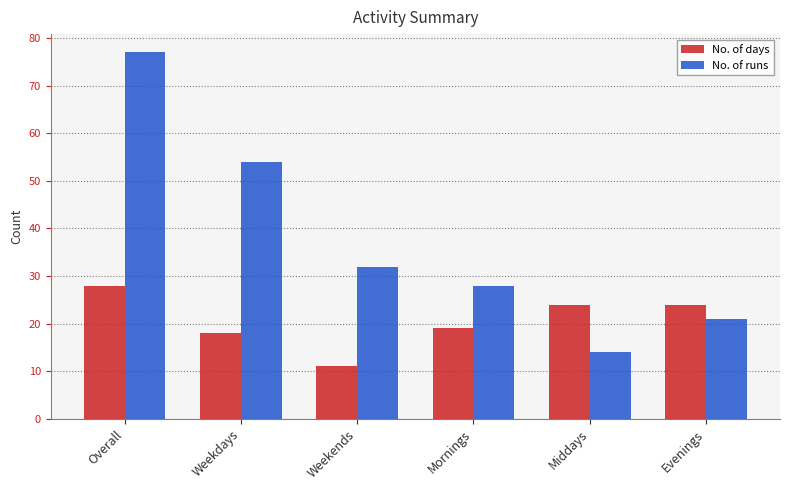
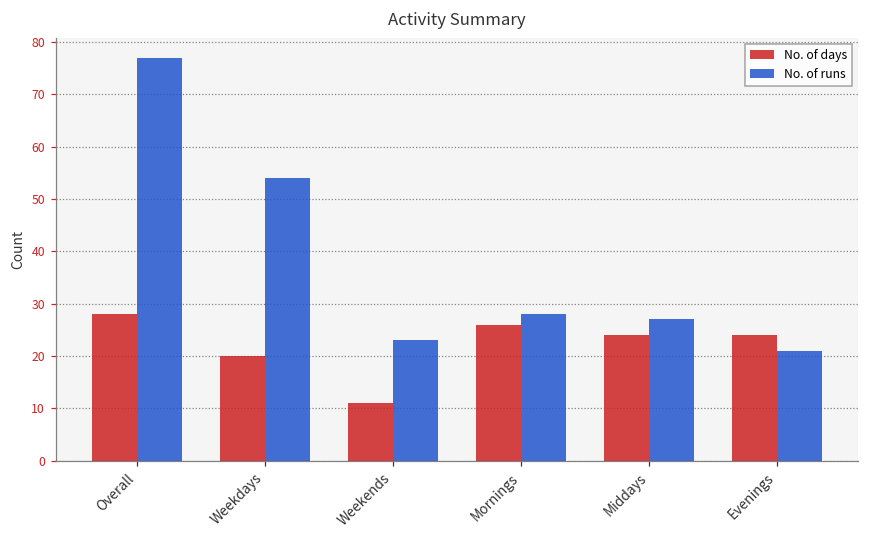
No. of days, Weekdays: 18 -> 20
No. of runs, Weekends: 32 -> 23
No. of days, Mornings: 19 -> 26
No. of runs, Middays: 14 -> 27
